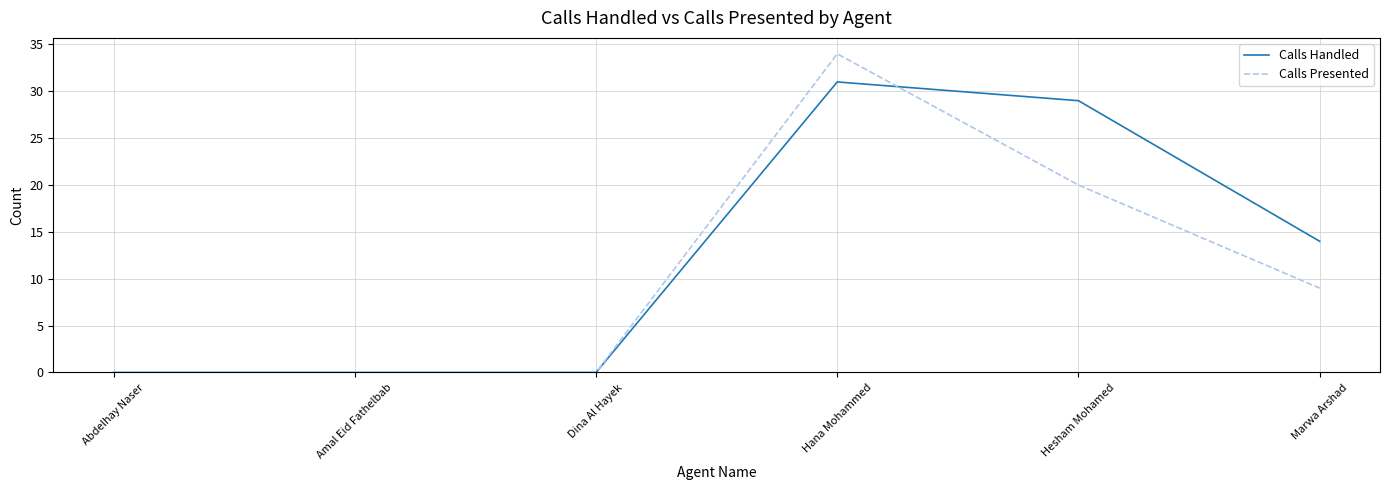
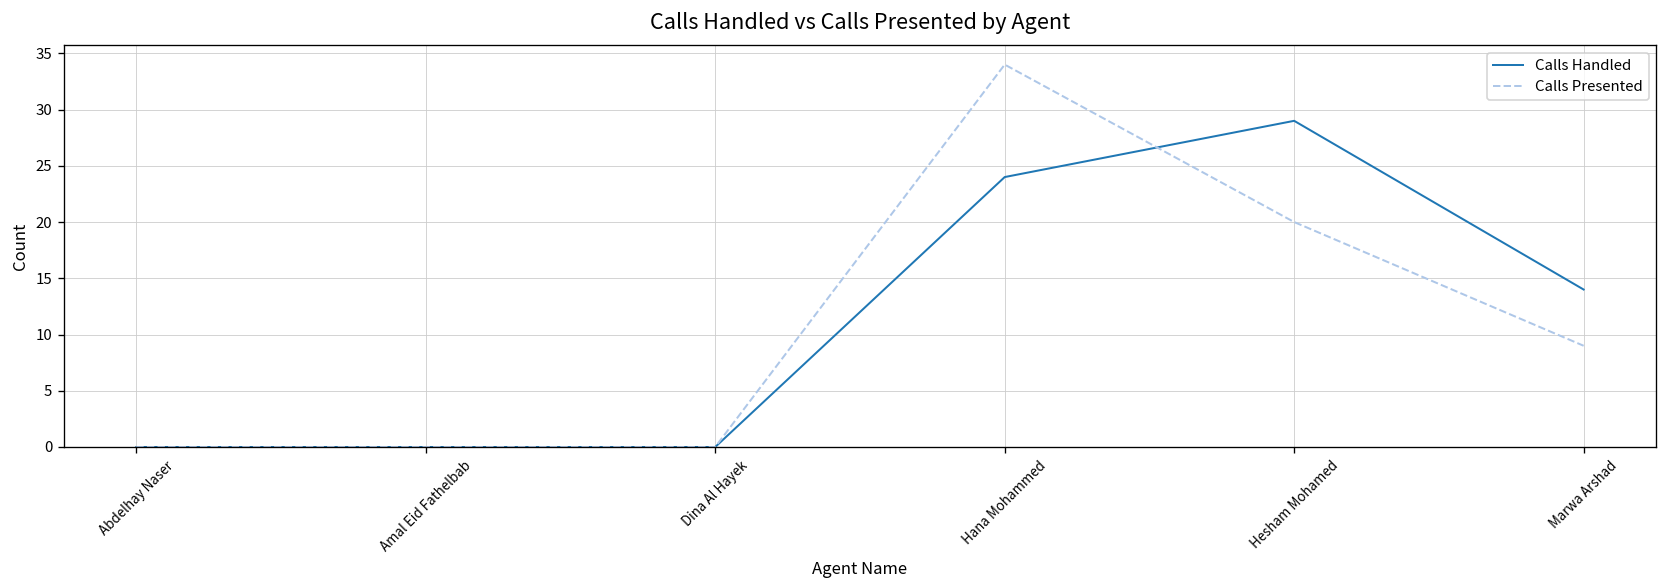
Calls Handled, Hana Mohammed: 31 -> 24
